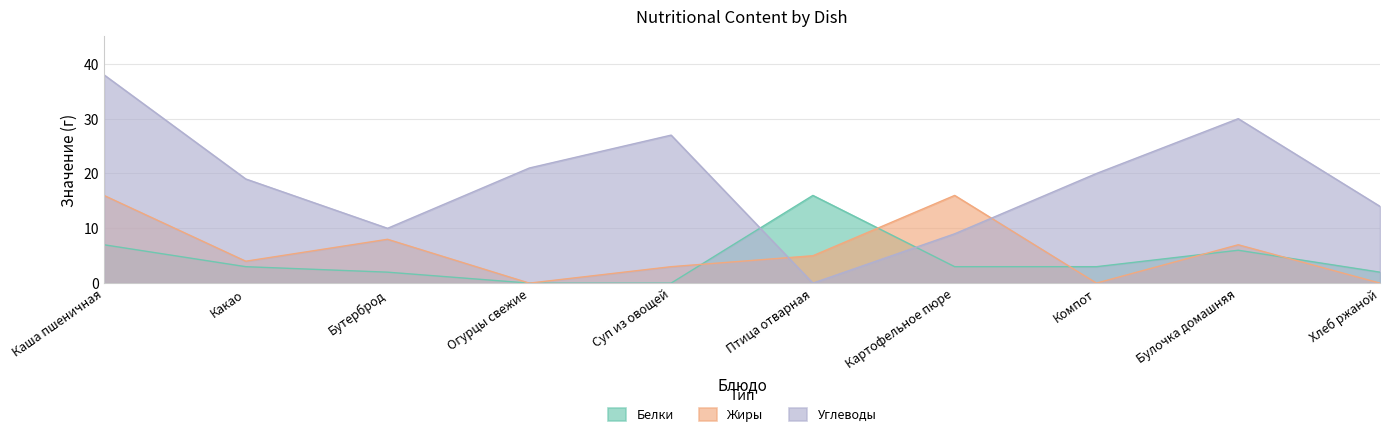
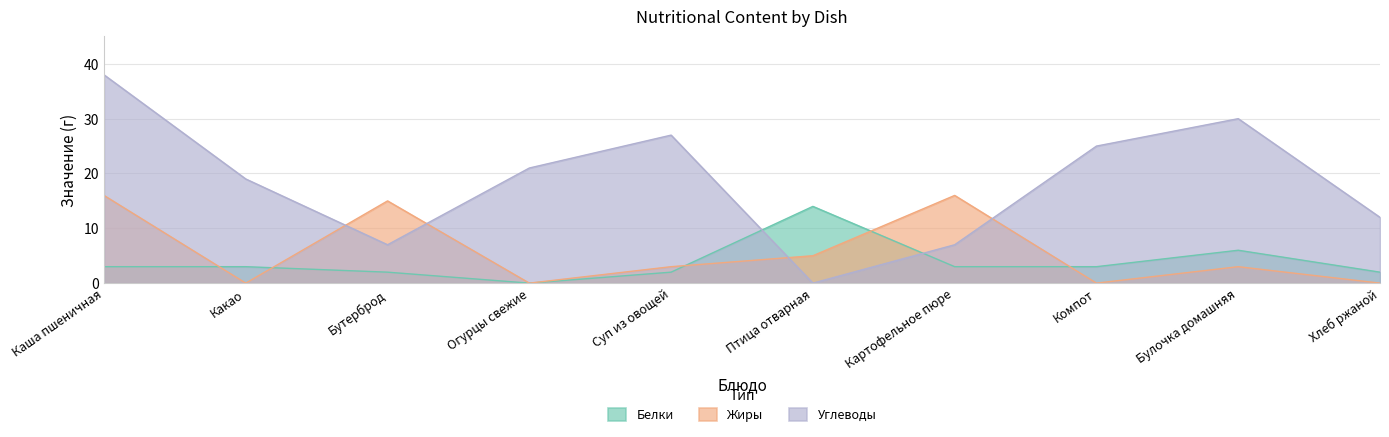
Белки, Каша пшеничная: 7 -> 3
Жиры, Какао: 4 -> 0
Жиры, Бутерброд: 8 -> 15
Углеводы, Бутерброд: 10 -> 7
Белки, Суп из овощей: 0 -> 2
Белки, Птица отварная: 16 -> 14
Углеводы, Картофельное пюре: 9 -> 7
Углеводы, Компот: 20 -> 25
Жиры, Булочка домашняя: 7 -> 3
Углеводы, Хлеб ржаной: 14 -> 12
